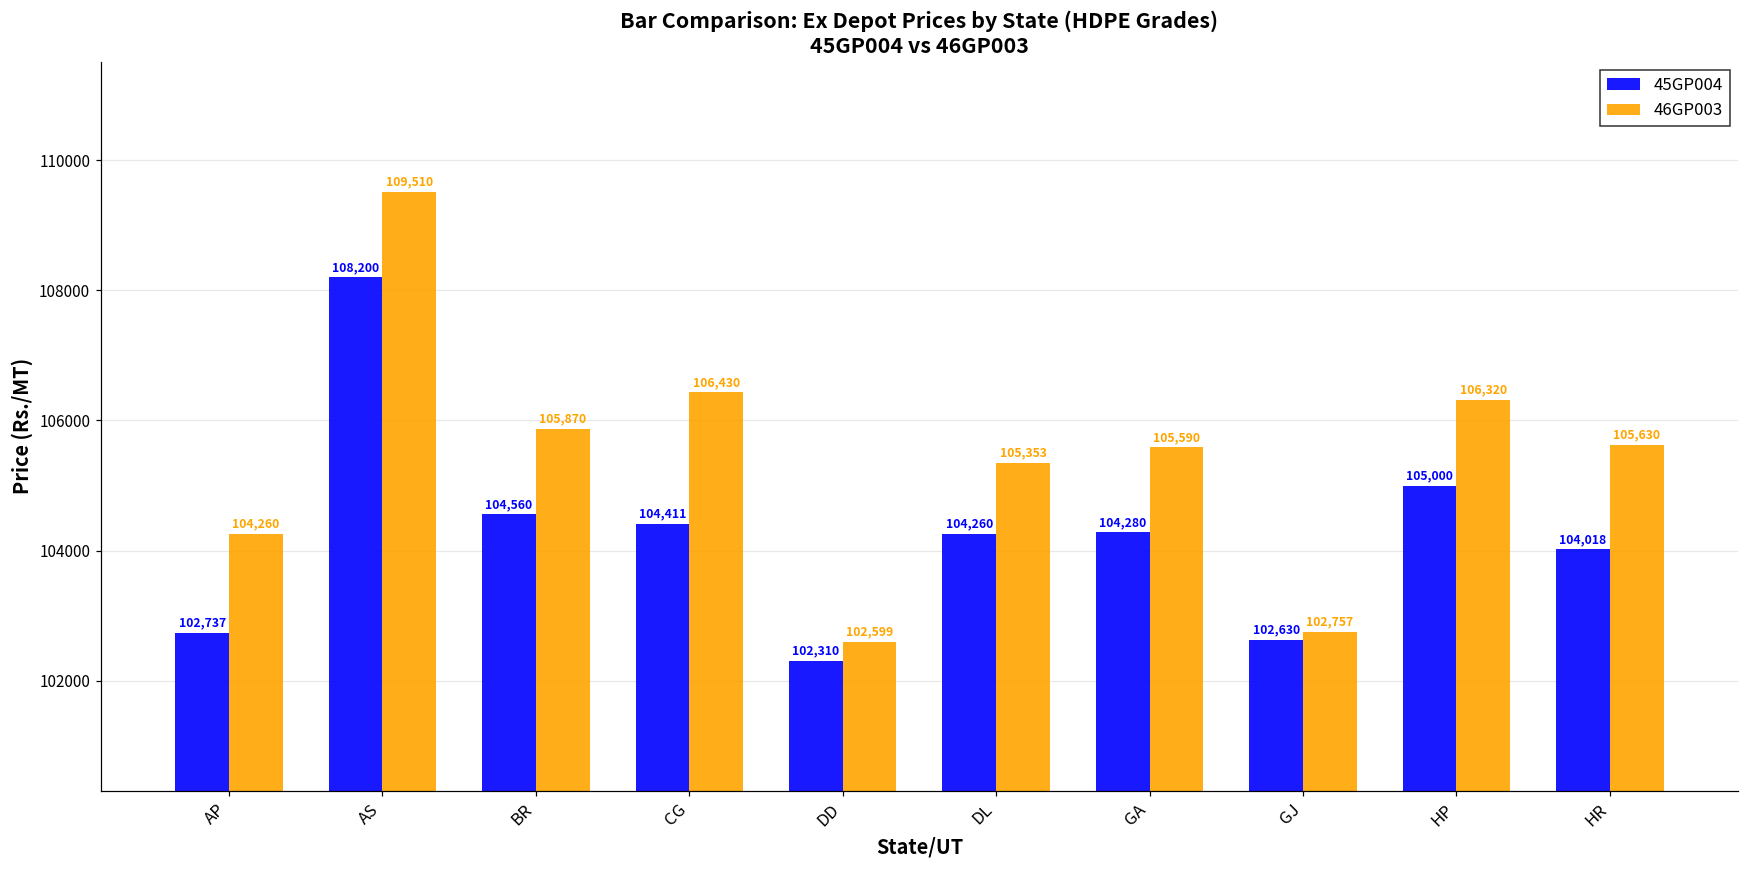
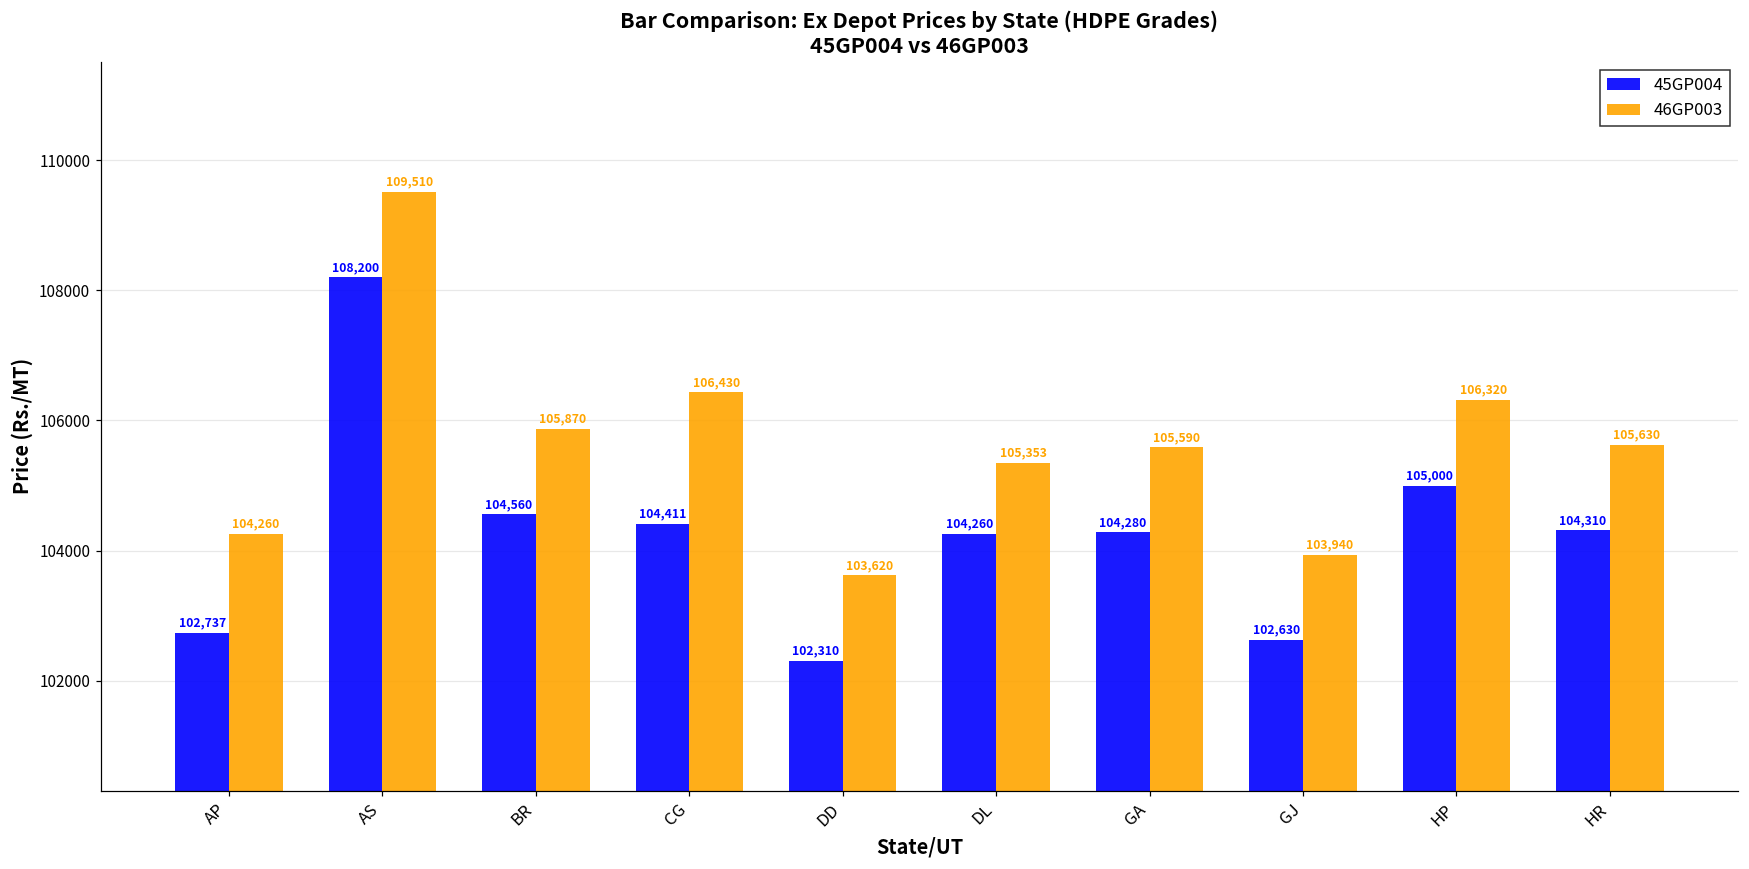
46GP003, DD: 102,599 -> 103,620
46GP003, GJ: 102,757 -> 103,940
45GP004, HR: 104,018 -> 104,310
